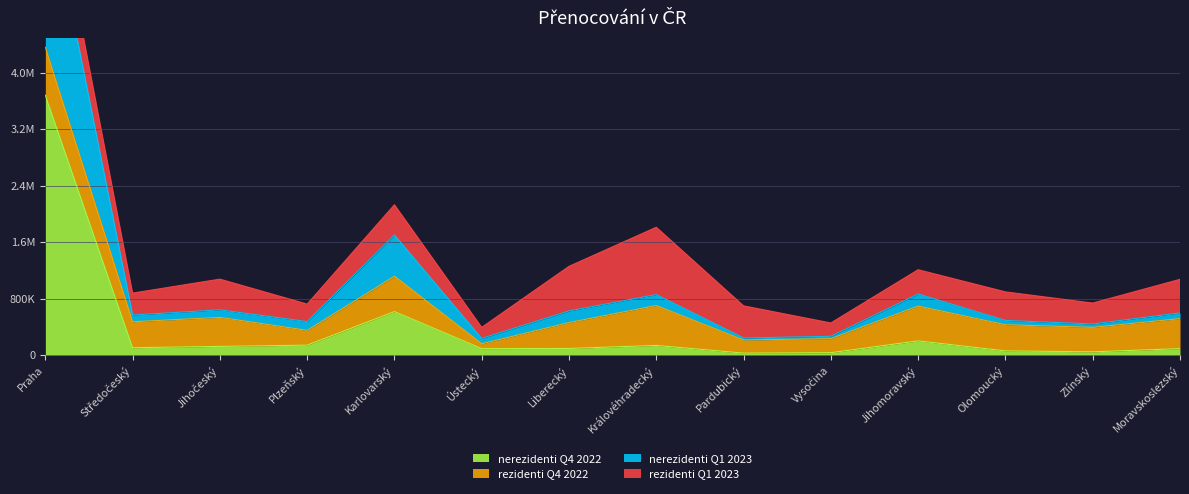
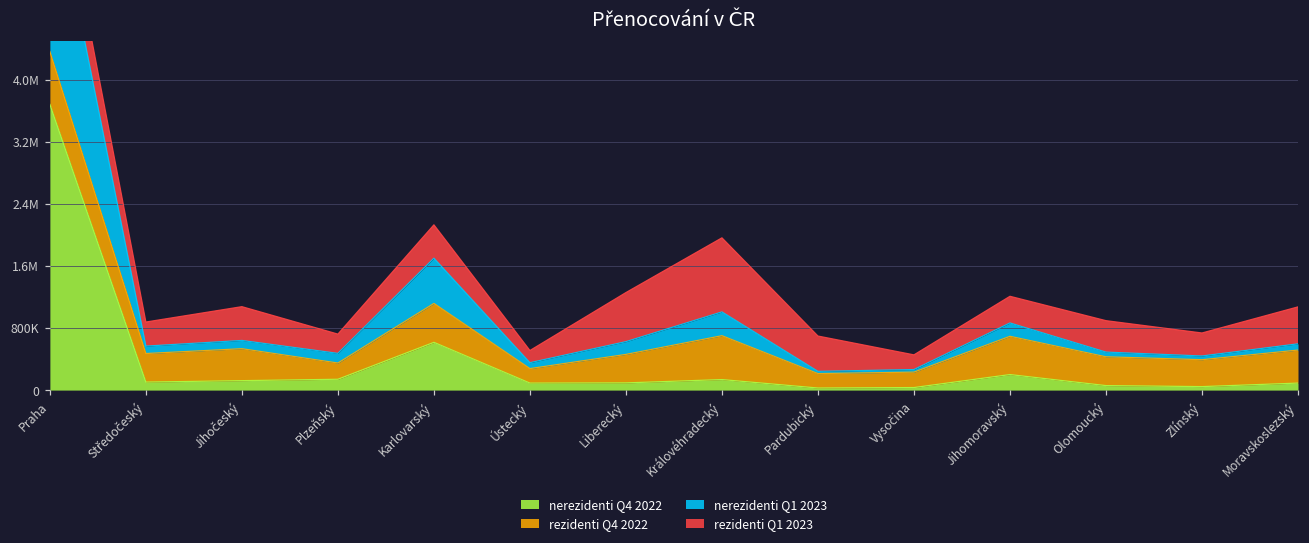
rezidenti Q4 2022, Ústecký: 100000 -> 200000
nerezidenti Q1 2023, Královéhradecký: 200000 -> 300000
